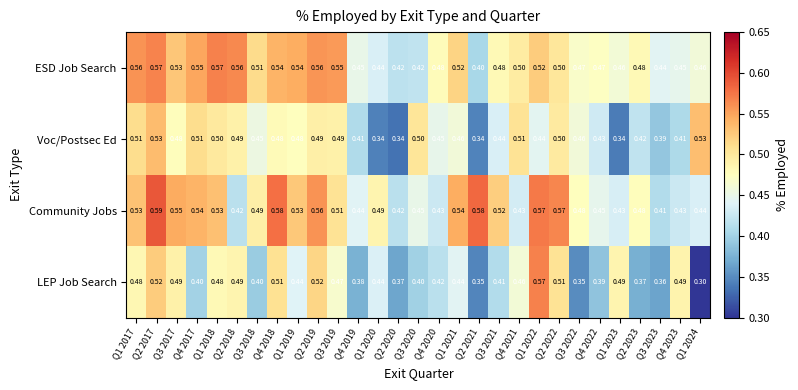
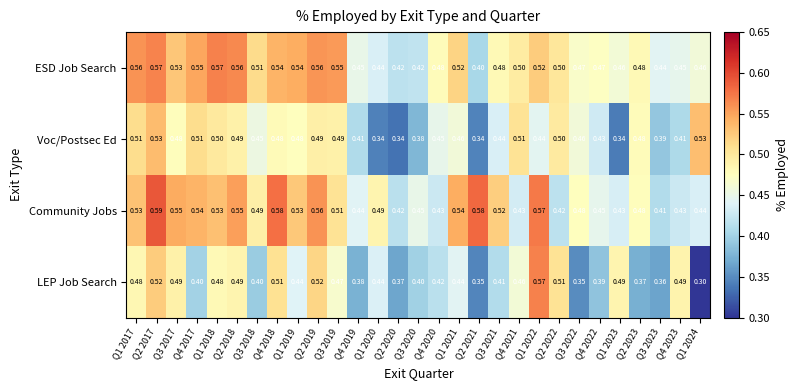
Voc/Postsec Ed, Q3 2020: 0.50 -> 0.38
Voc/Postsec Ed, Q2 2023: 0.42 -> 0.48
Community Jobs, Q2 2018: 0.42 -> 0.55
Community Jobs, Q2 2022: 0.57 -> 0.42
